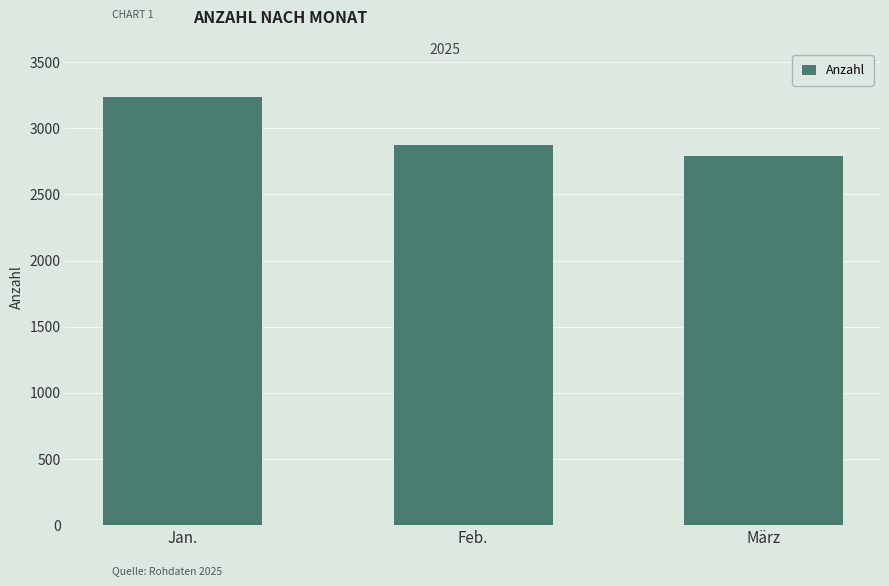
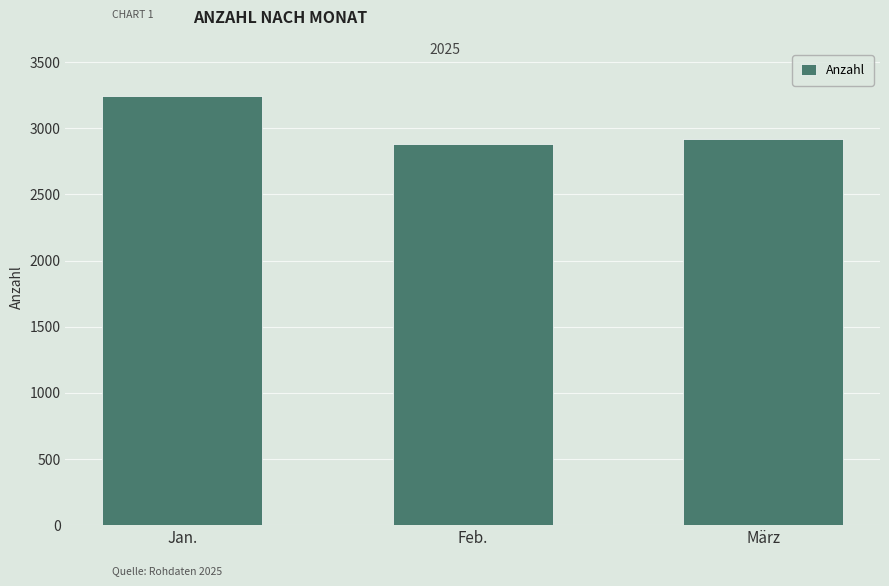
März: 2800 -> 2920
